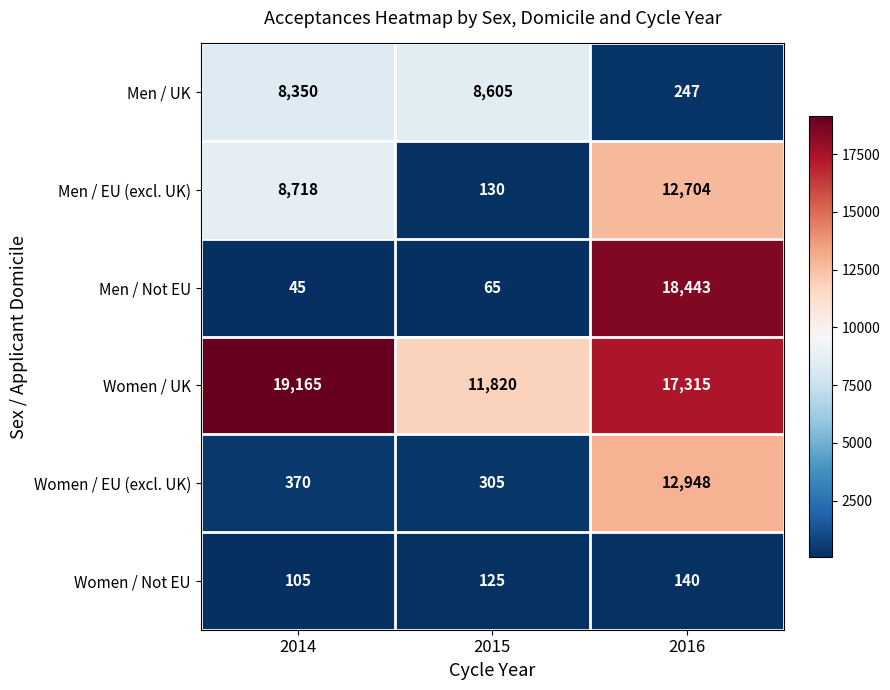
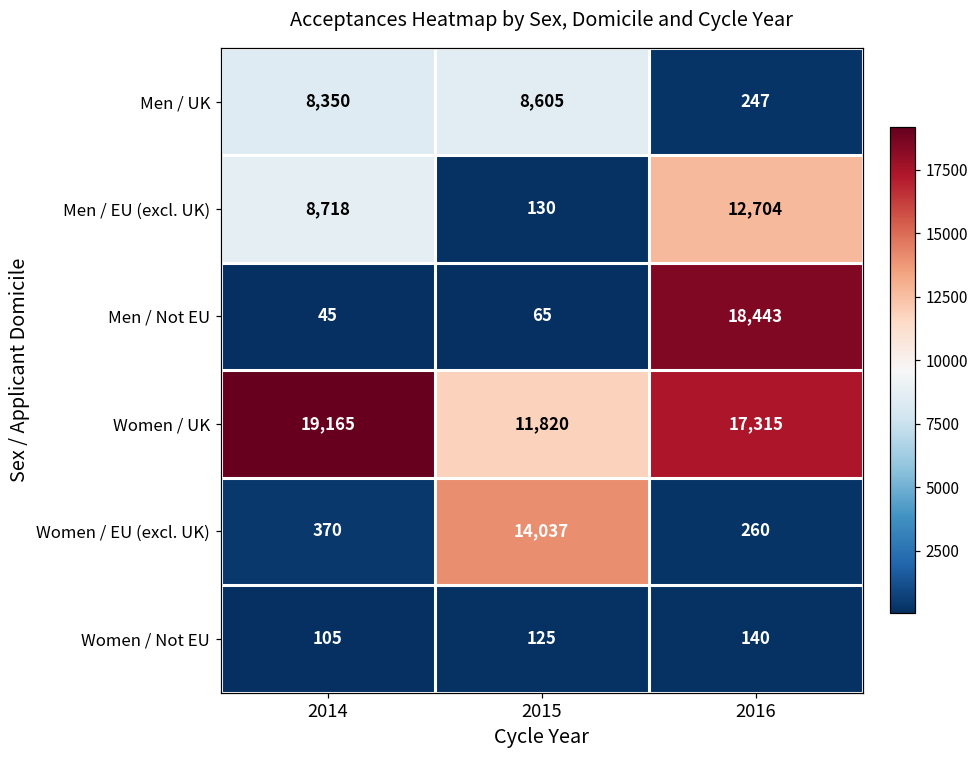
Women / EU (excl. UK), 2015: 305 -> 14,037
Women / EU (excl. UK), 2016: 12,948 -> 260
